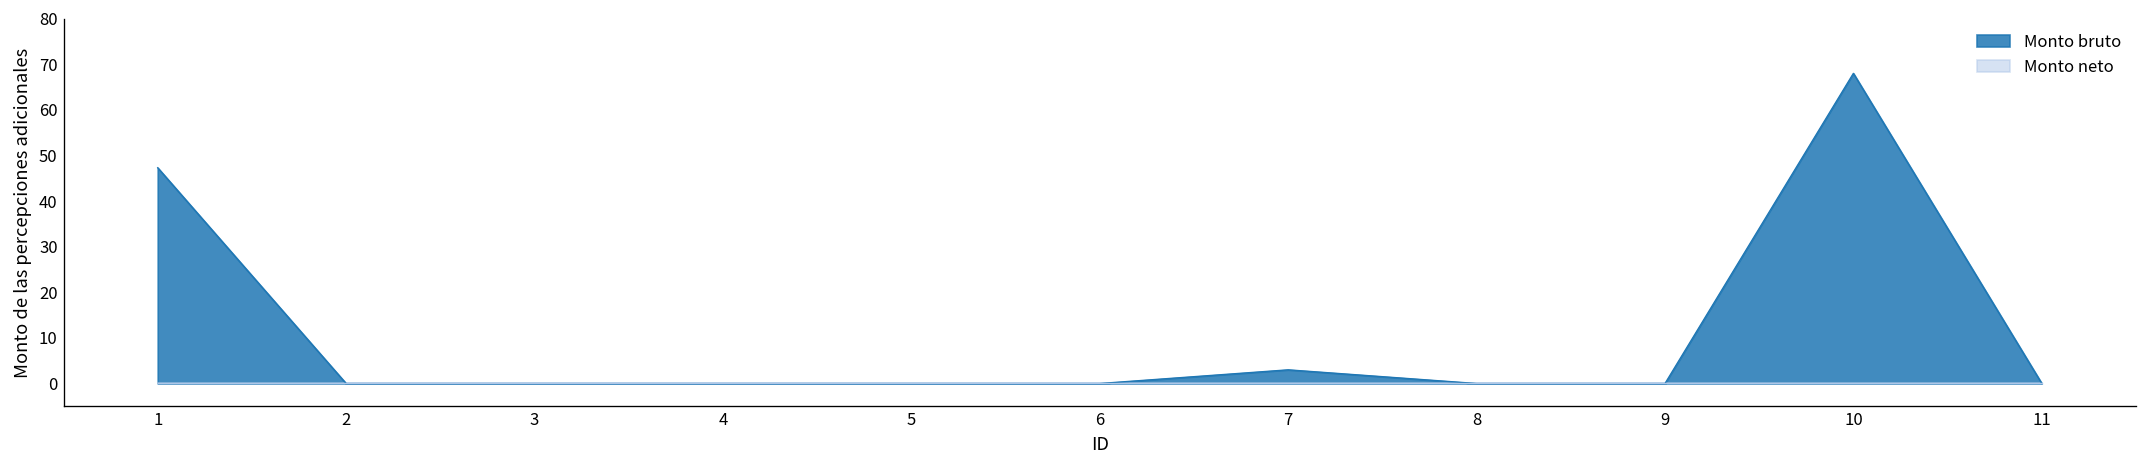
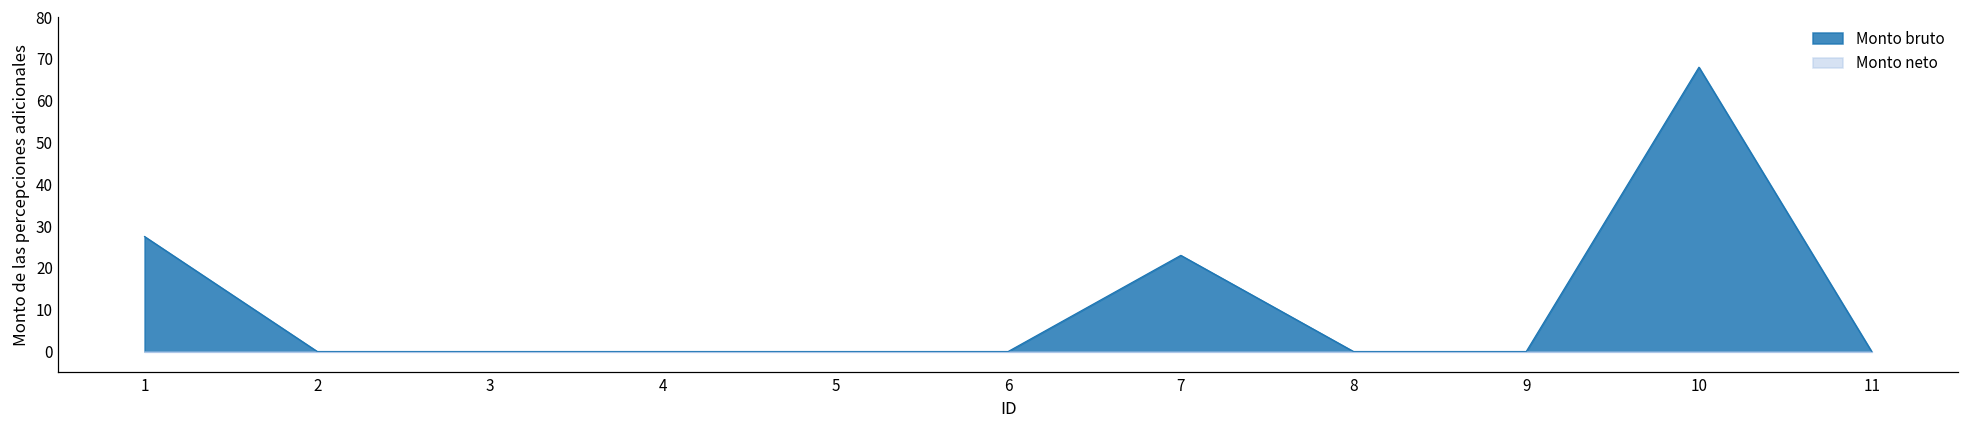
Monto bruto, 1: 47 -> 28
Monto bruto, 7: 3 -> 23
